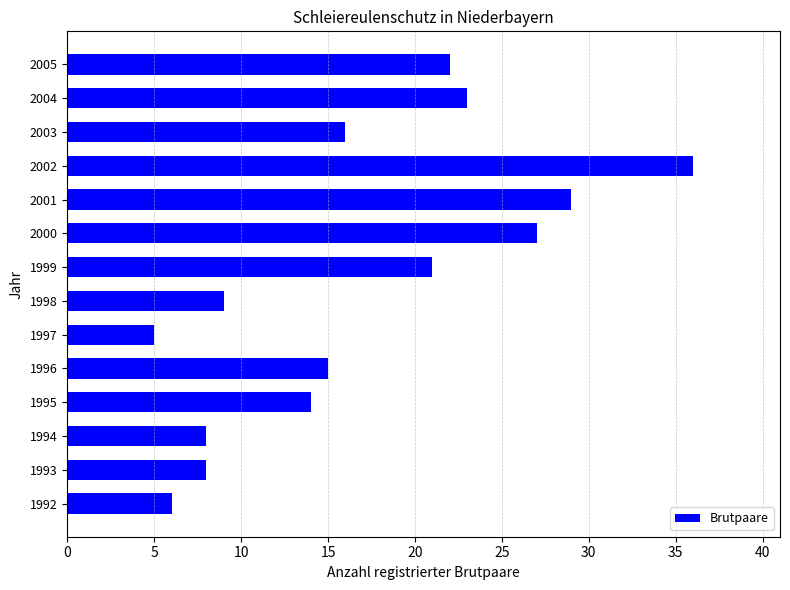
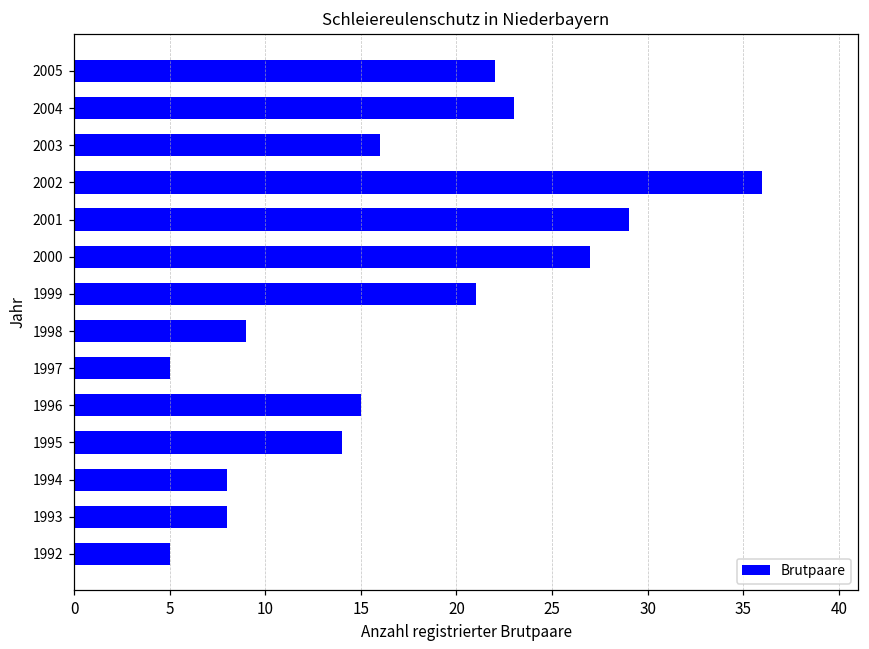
1992: 6 -> 5
